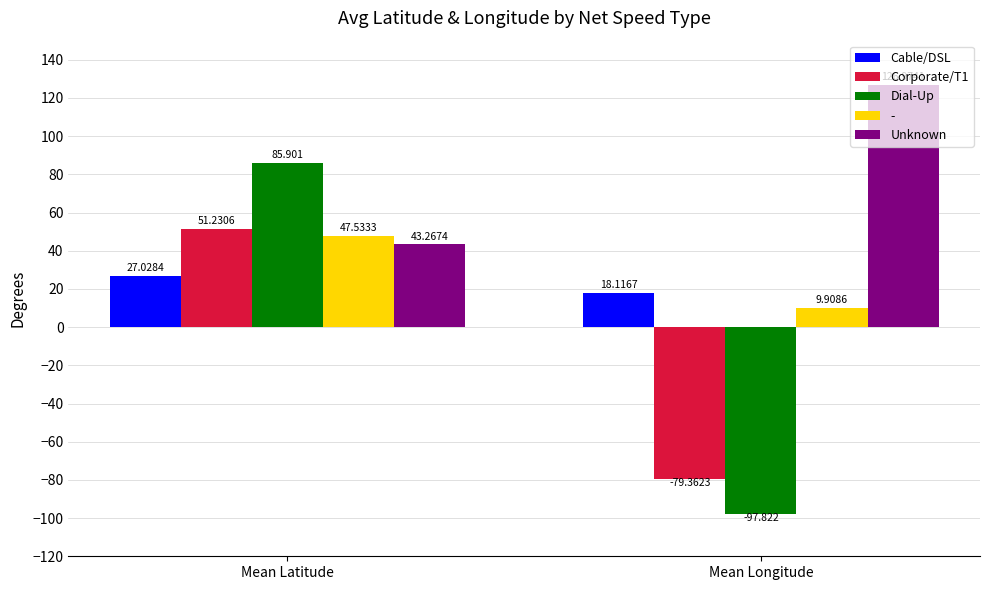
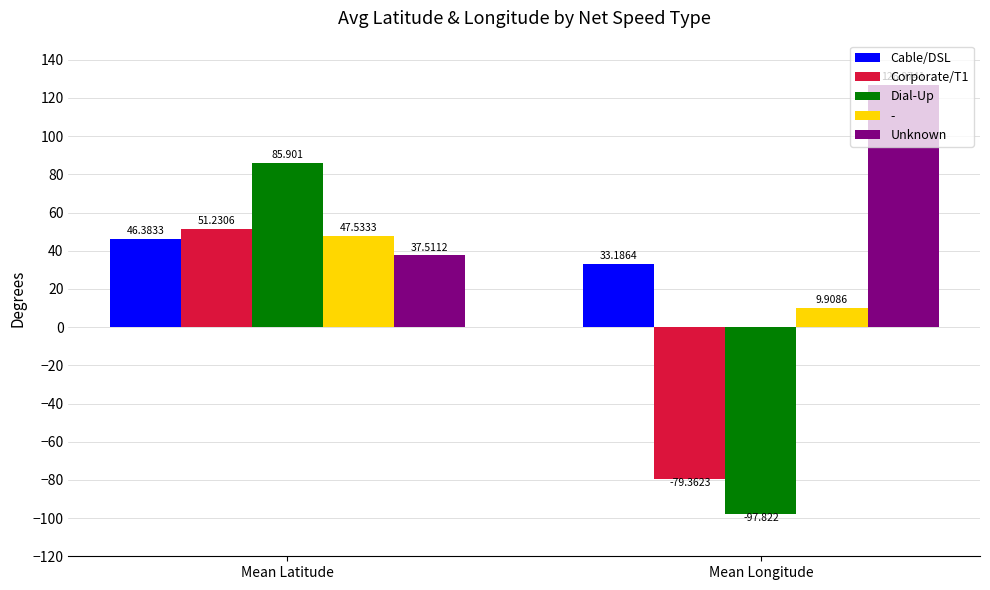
Cable/DSL, Mean Latitude: 27.0284 -> 46.3833
Unknown, Mean Latitude: 43.2674 -> 37.5112
Cable/DSL, Mean Longitude: 18.1167 -> 33.1864
